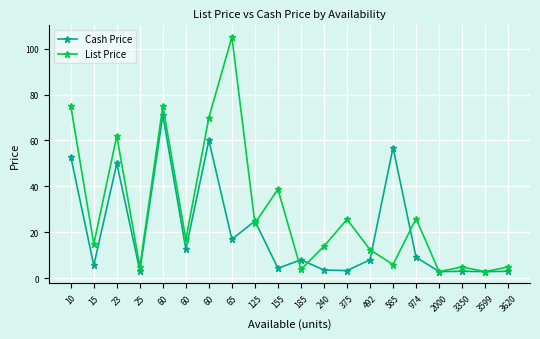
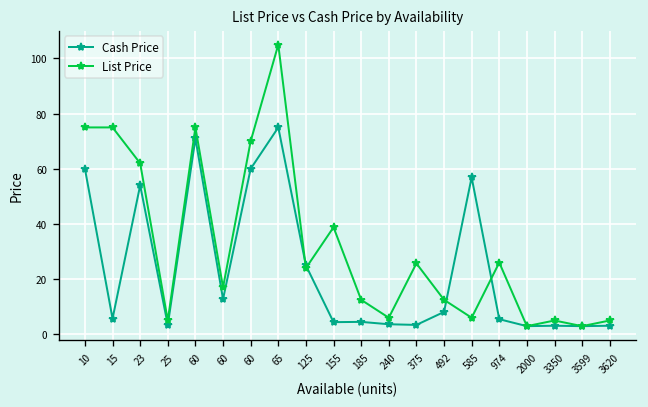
Cash Price, 10: 53 -> 60
List Price, 15: 15 -> 75
Cash Price, 23: 50 -> 54
Cash Price, 65: 17 -> 75
Cash Price, 185: 8 -> 5
List Price, 185: 4 -> 13
List Price, 240: 14 -> 6
Cash Price, 974: 9 -> 5
